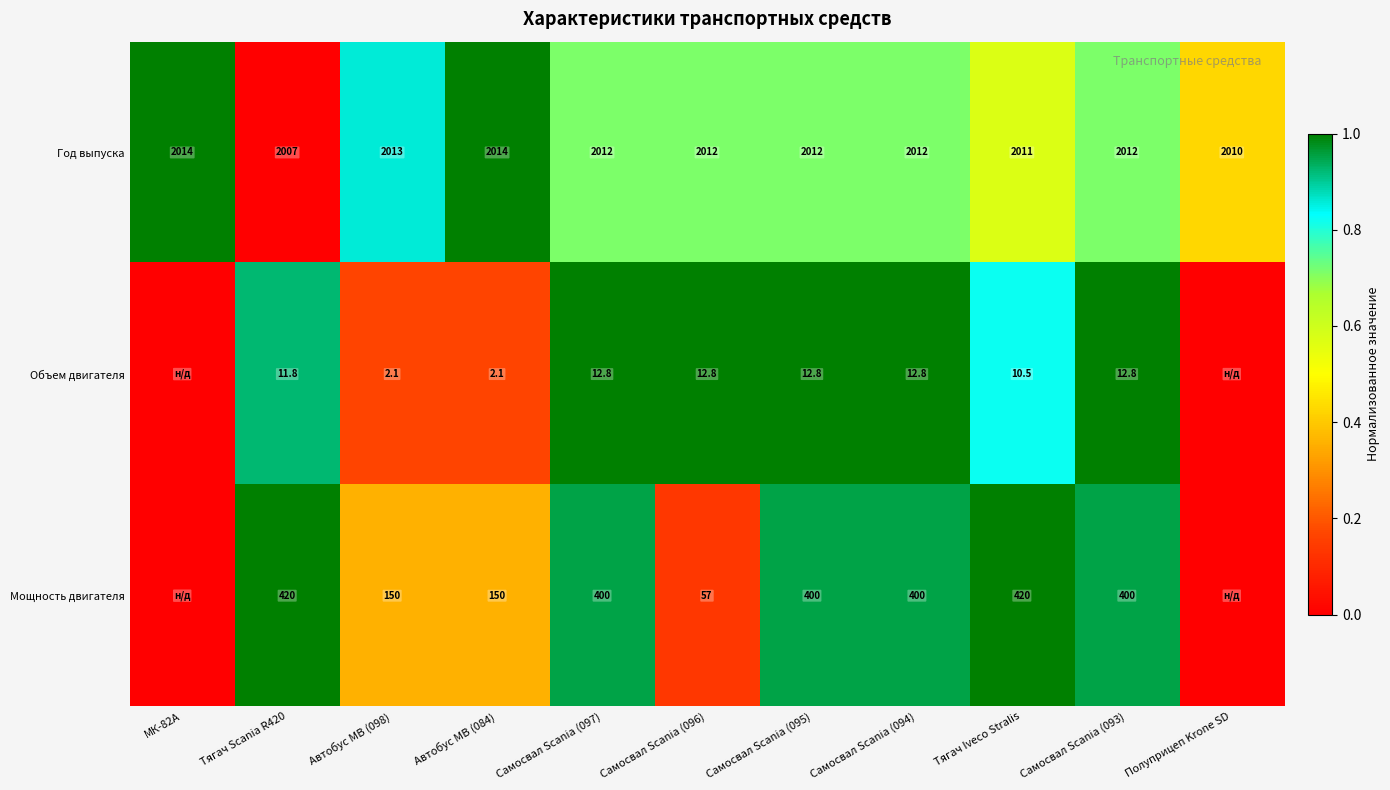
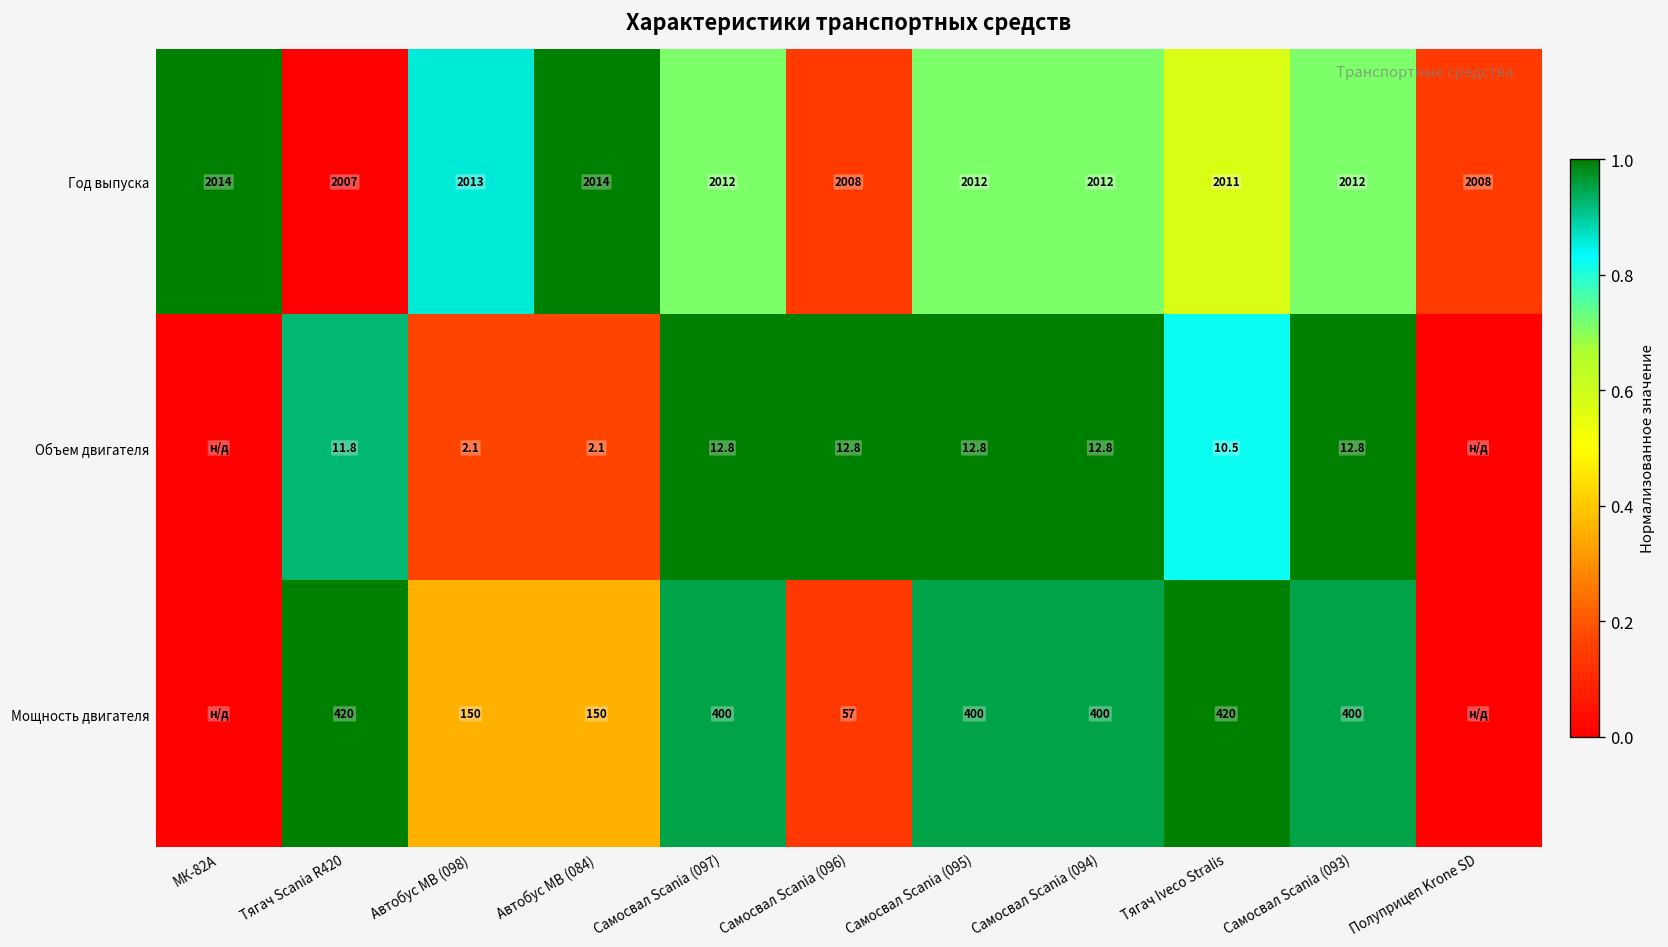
Год выпуска, Самосвал Scania (096): 2012 -> 2008
Год выпуска, Полуприцеп Krone SD: 2010 -> 2008
